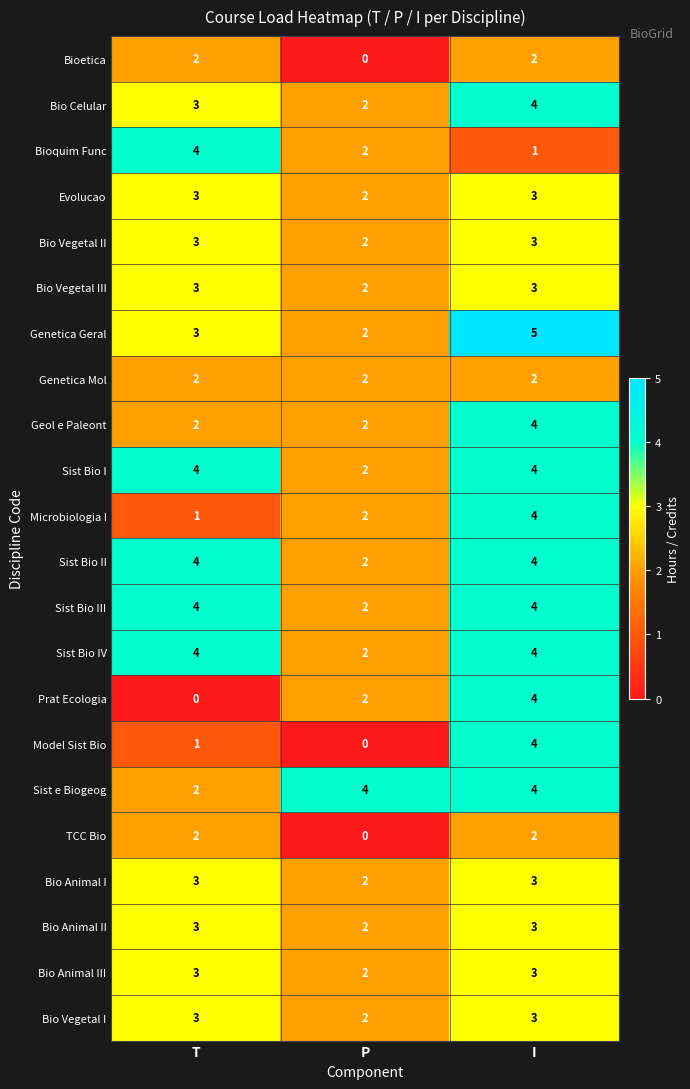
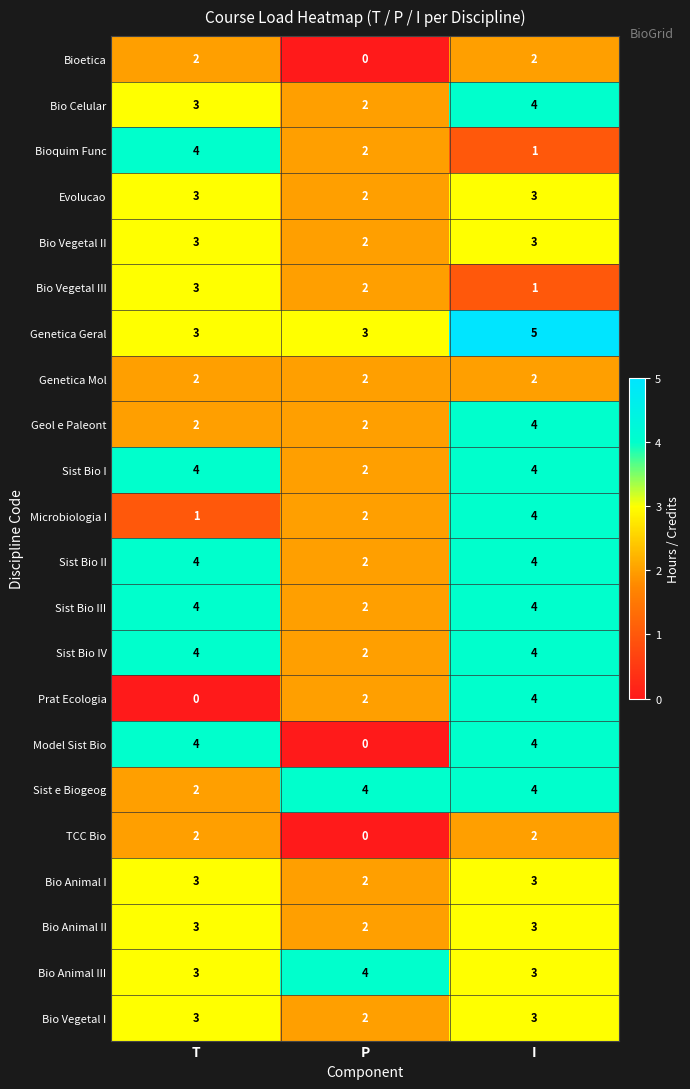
Bio Vegetal III, I: 3 -> 1
Genetica Geral, P: 2 -> 3
Model Sist Bio, T: 1 -> 4
Bio Animal III, P: 2 -> 4
